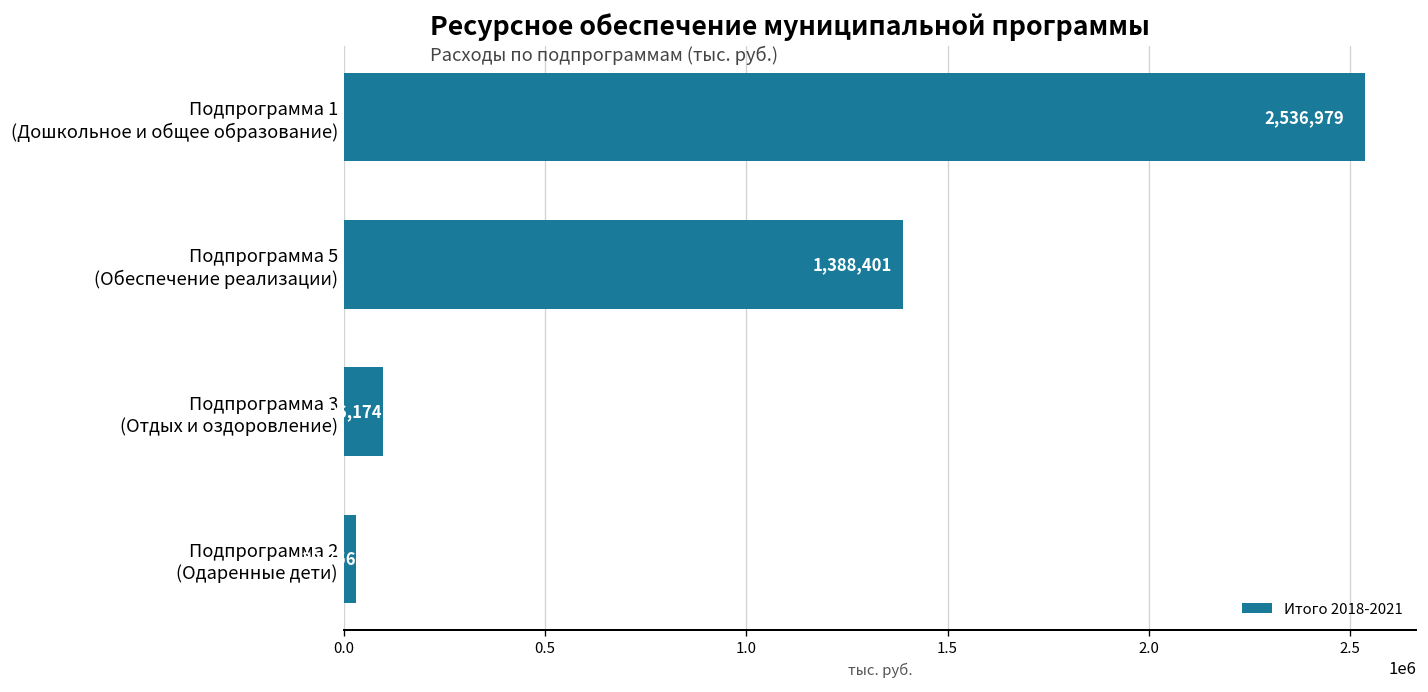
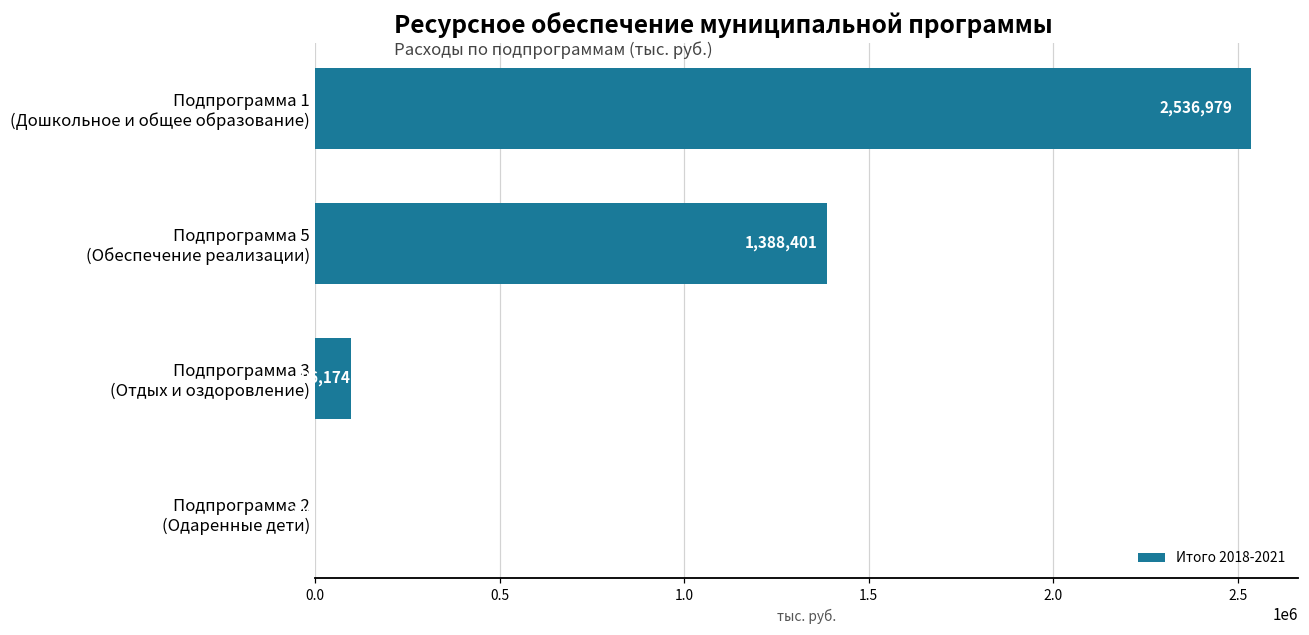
Подпрограмма 2 (Одаренные дети): 30000 -> 0
